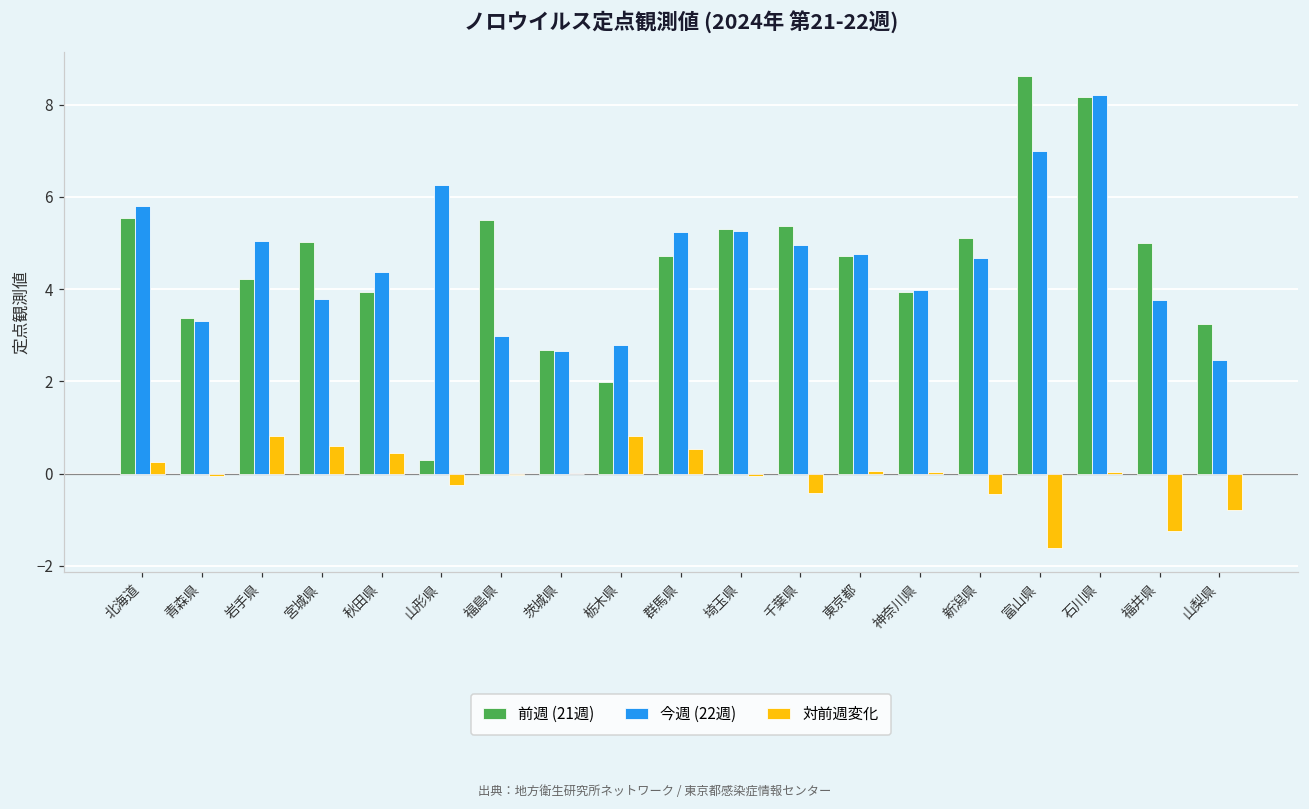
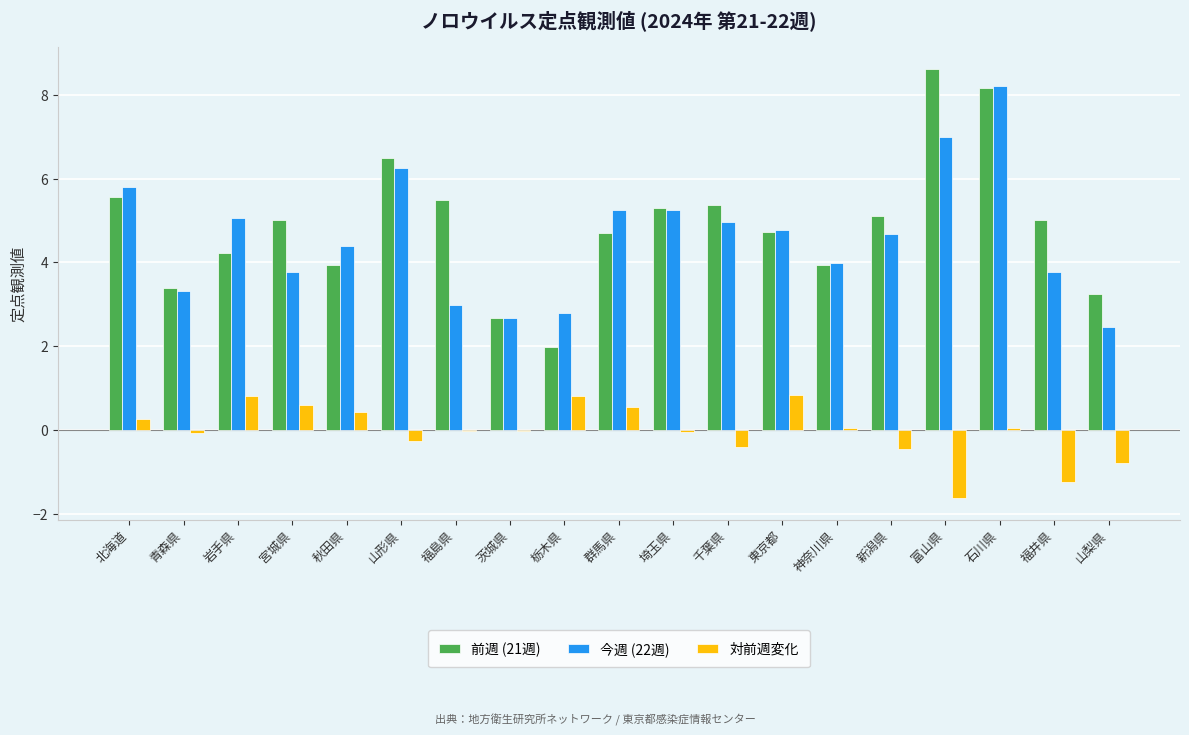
前週 (21週), 山形県: 0.3 -> 6.5
対前週変化, 東京都: 0.1 -> 0.8
